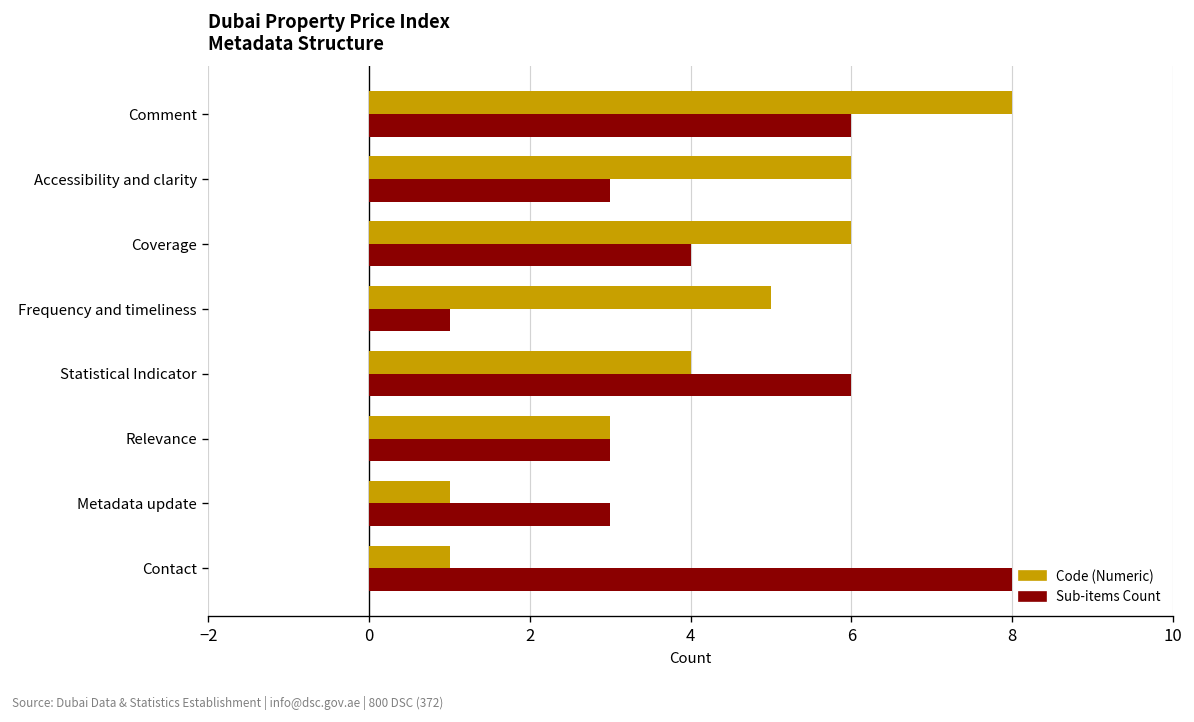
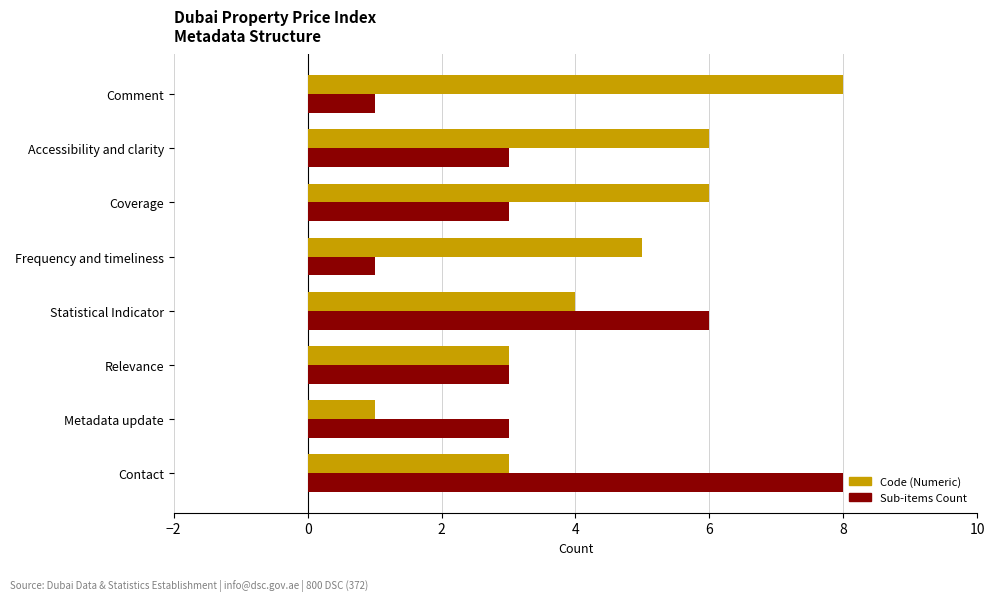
Sub-items Count, Comment: 6 -> 1
Sub-items Count, Coverage: 4 -> 3
Code (Numeric), Contact: 1 -> 3
